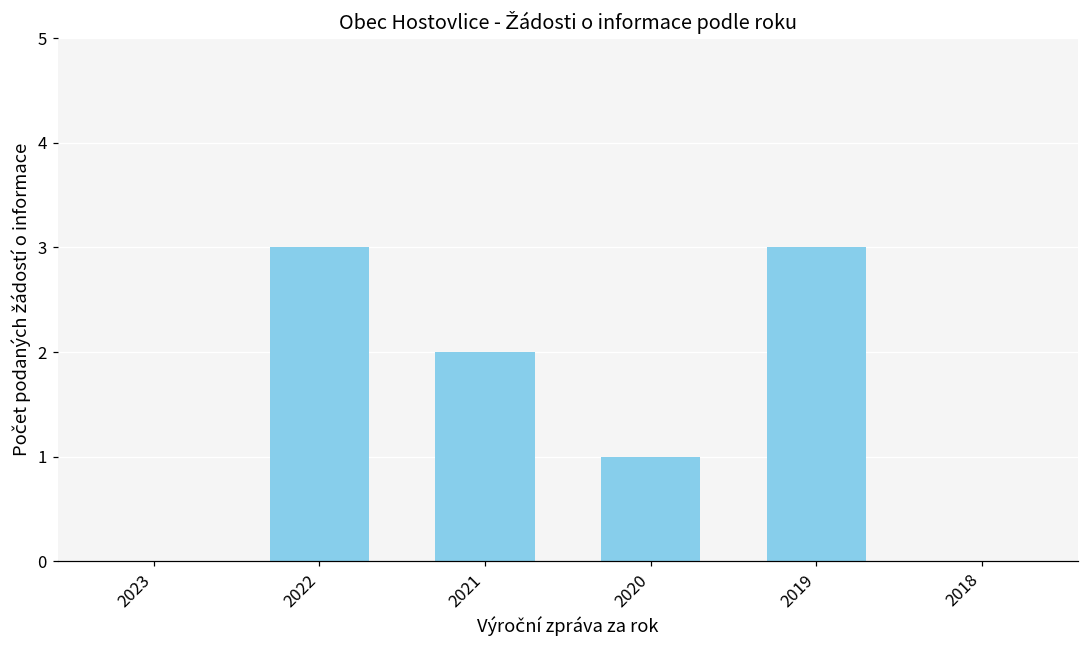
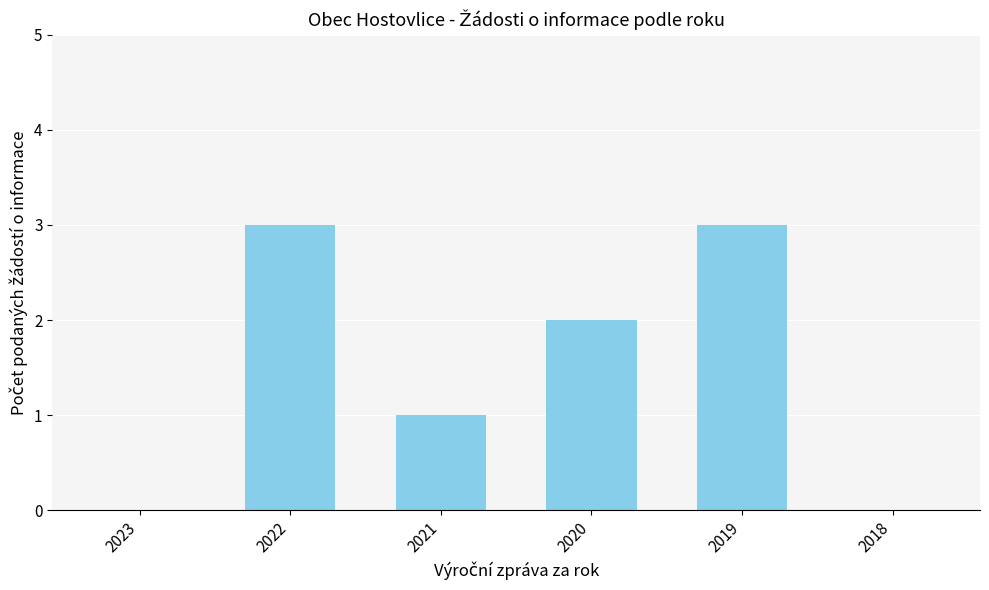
2021: 2 -> 1
2020: 1 -> 2
